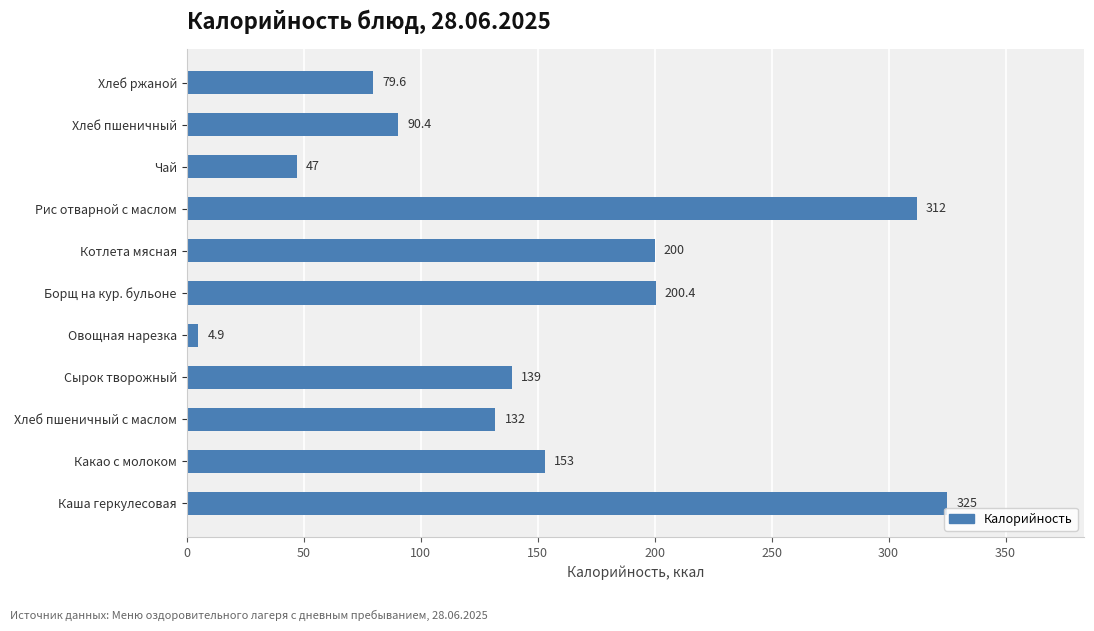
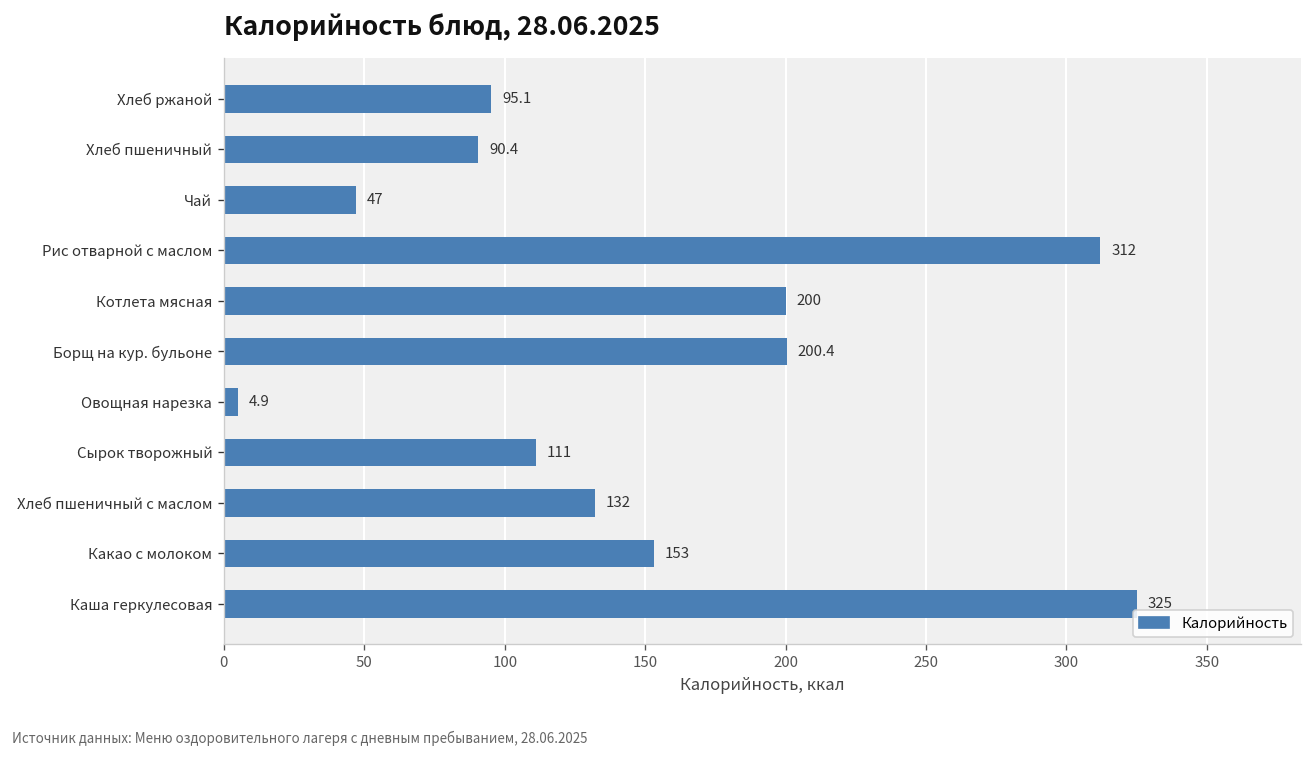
Хлеб ржаной: 79.6 -> 95.1
Сырок творожный: 139 -> 111
